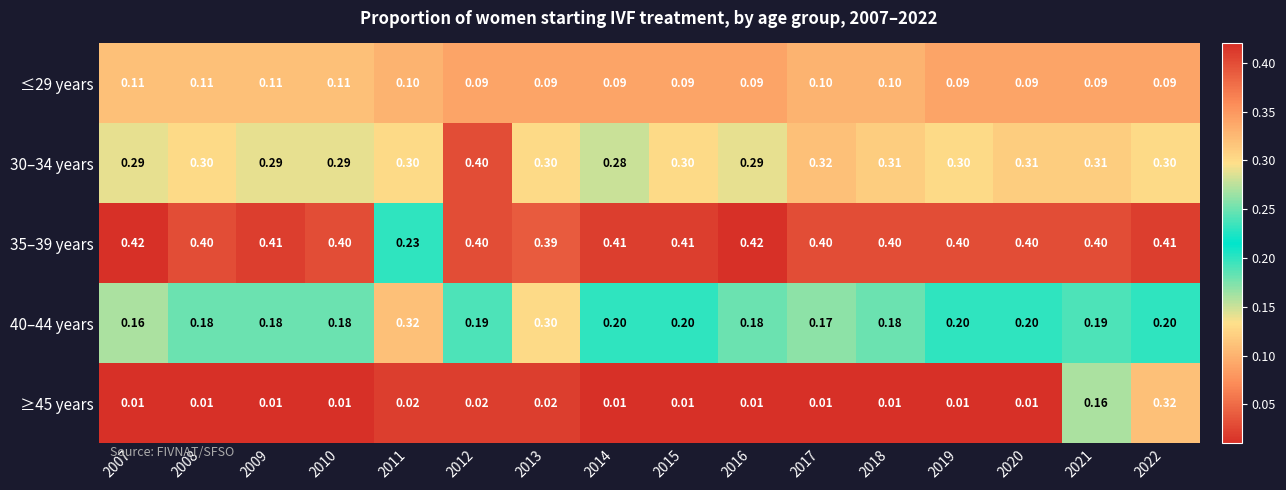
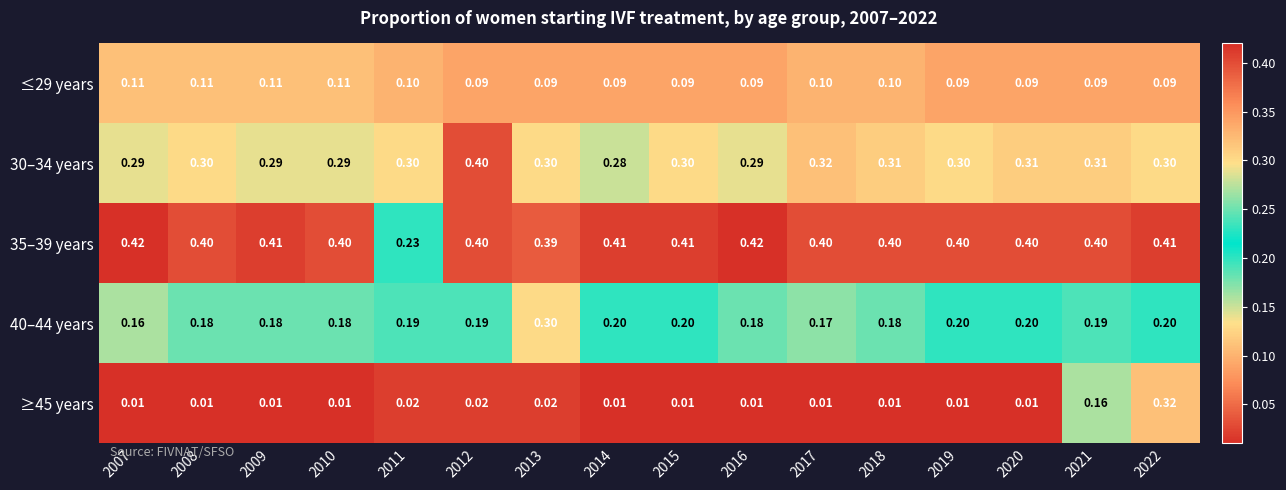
40–44 years, 2011: 0.32 -> 0.19
